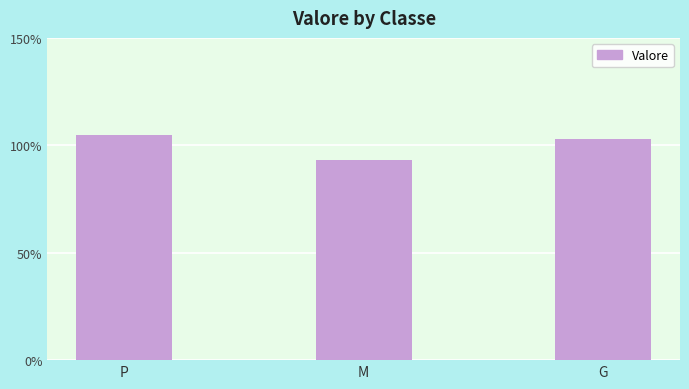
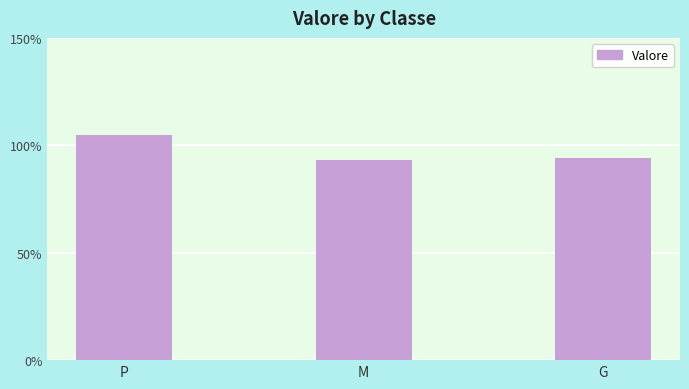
G: 103% -> 94%
